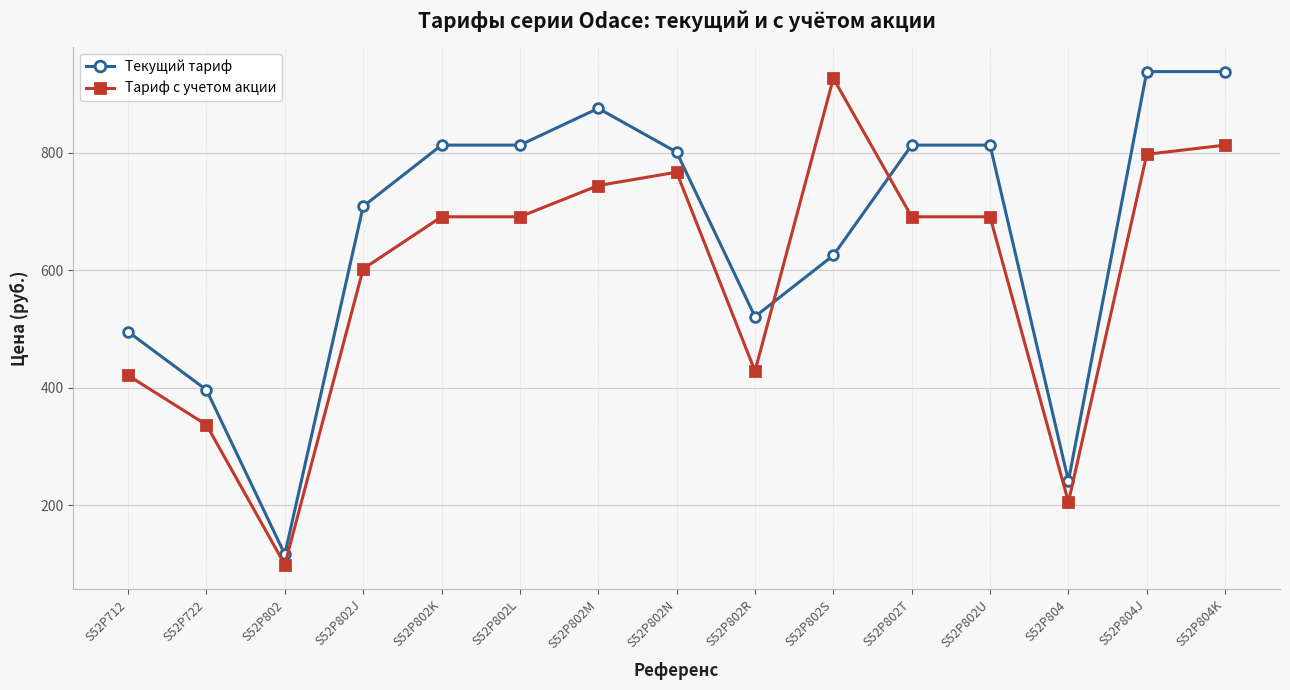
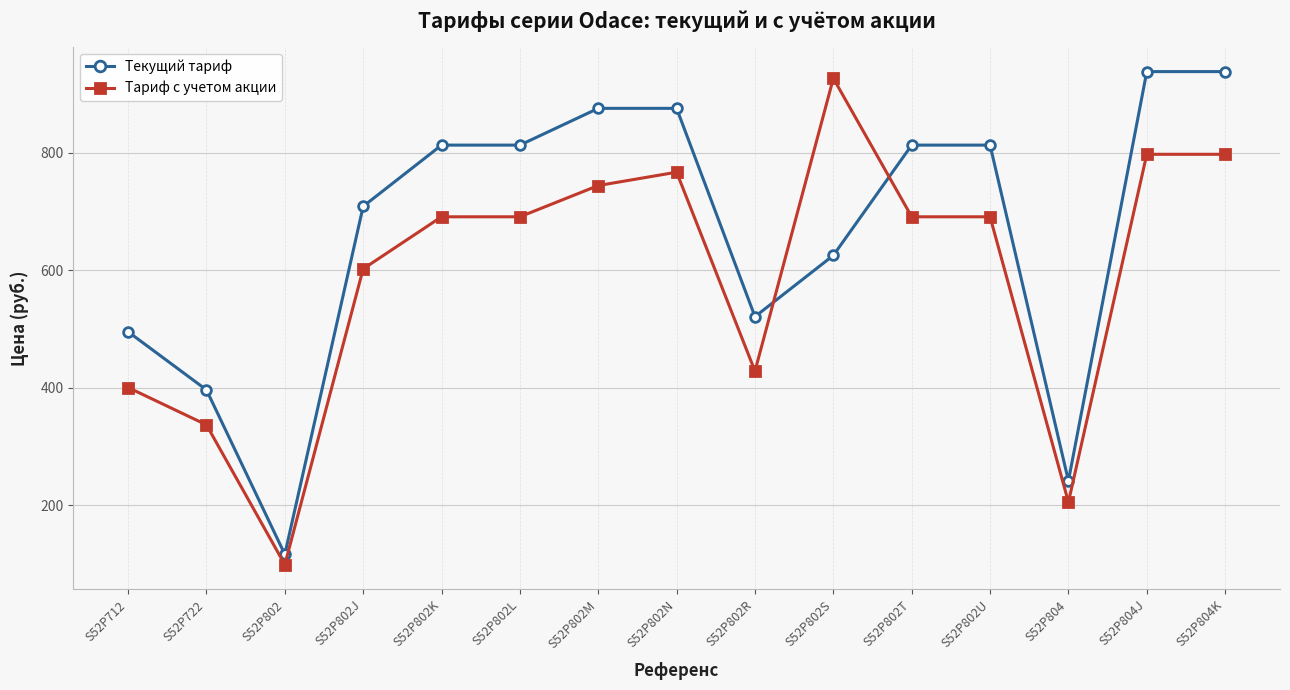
Тариф с учетом акции, S52P712: 420 -> 400
Текущий тариф, S52P802N: 800 -> 880
Тариф с учетом акции, S52P804K: 810 -> 800
